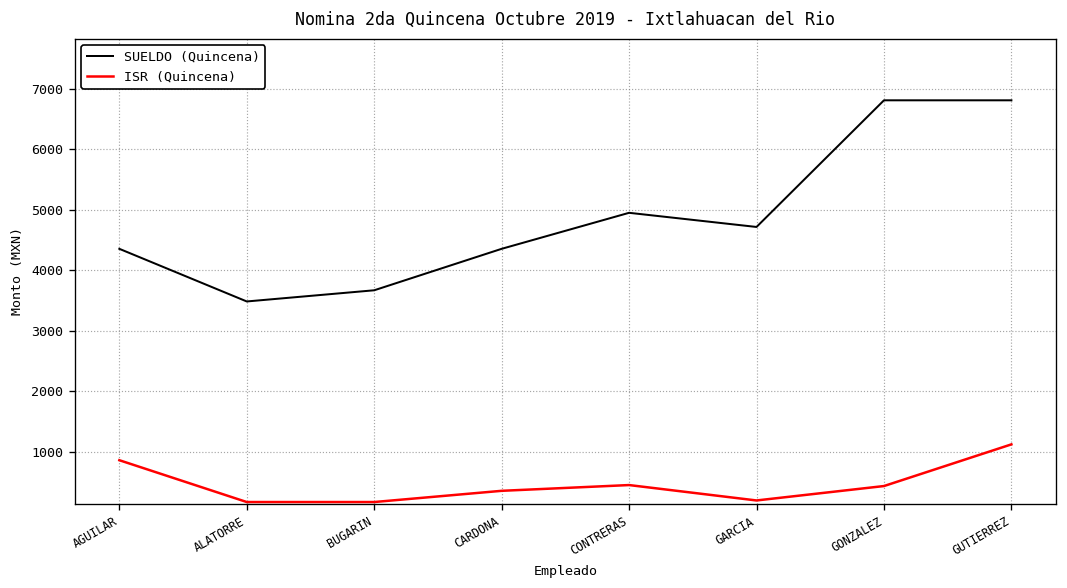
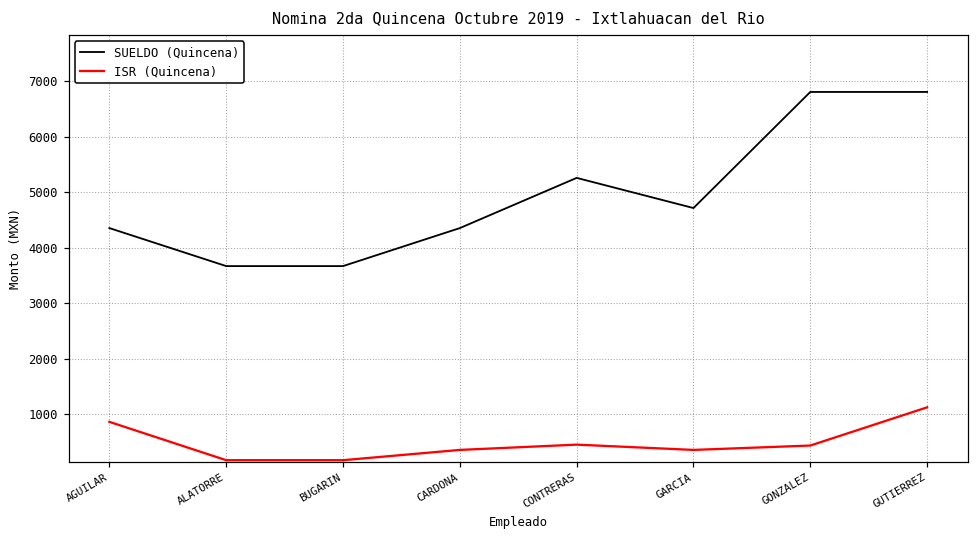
SUELDO (Quincena), ALATORRE: 3500 -> 3700
SUELDO (Quincena), CONTRERAS: 4900 -> 5300
ISR (Quincena), GARCIA: 200 -> 400
